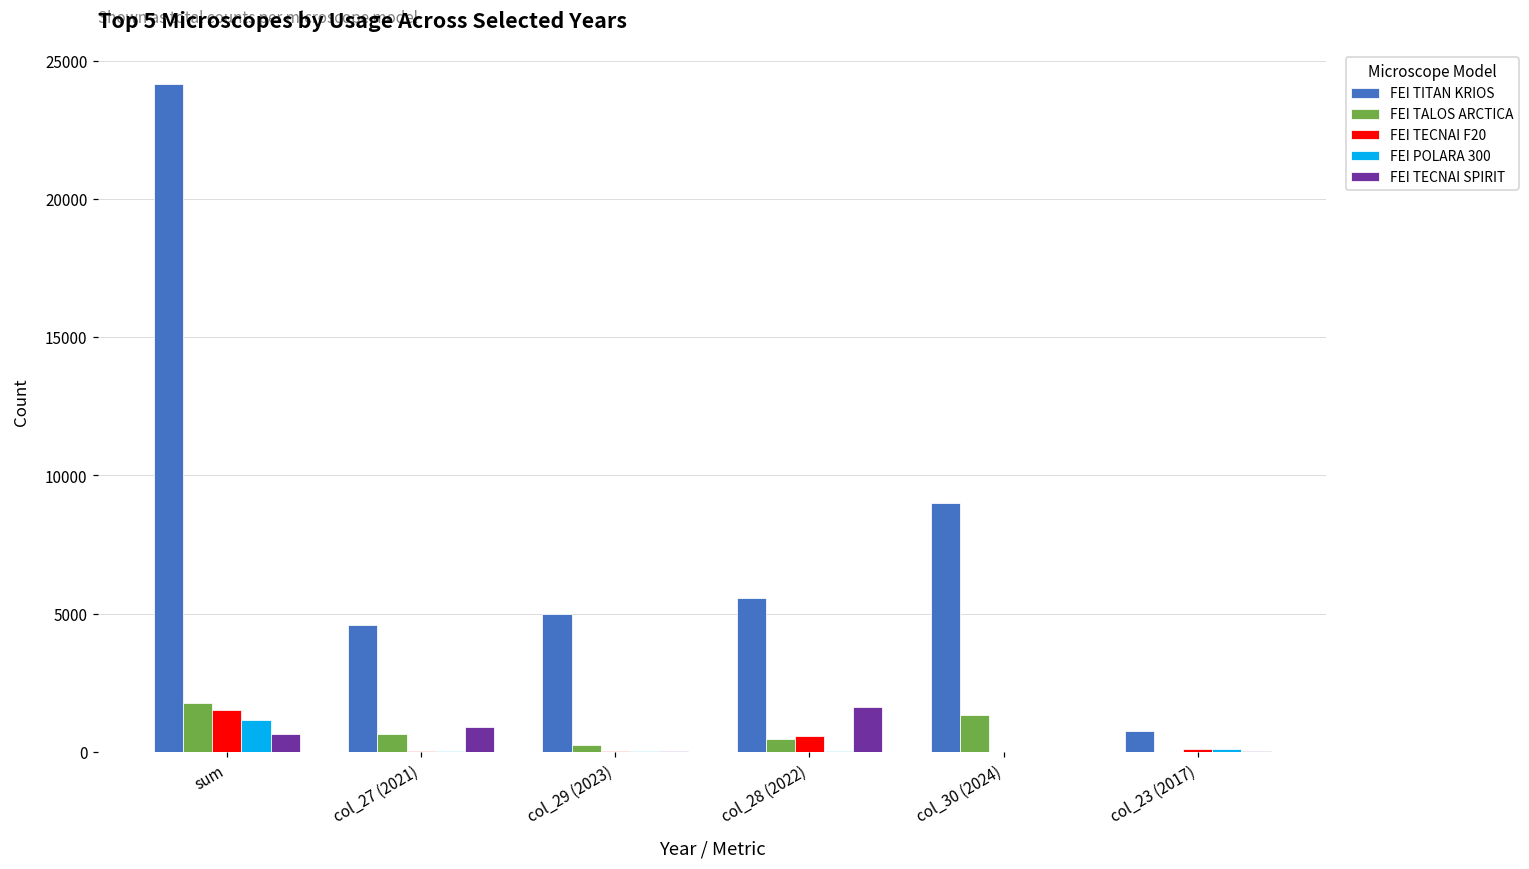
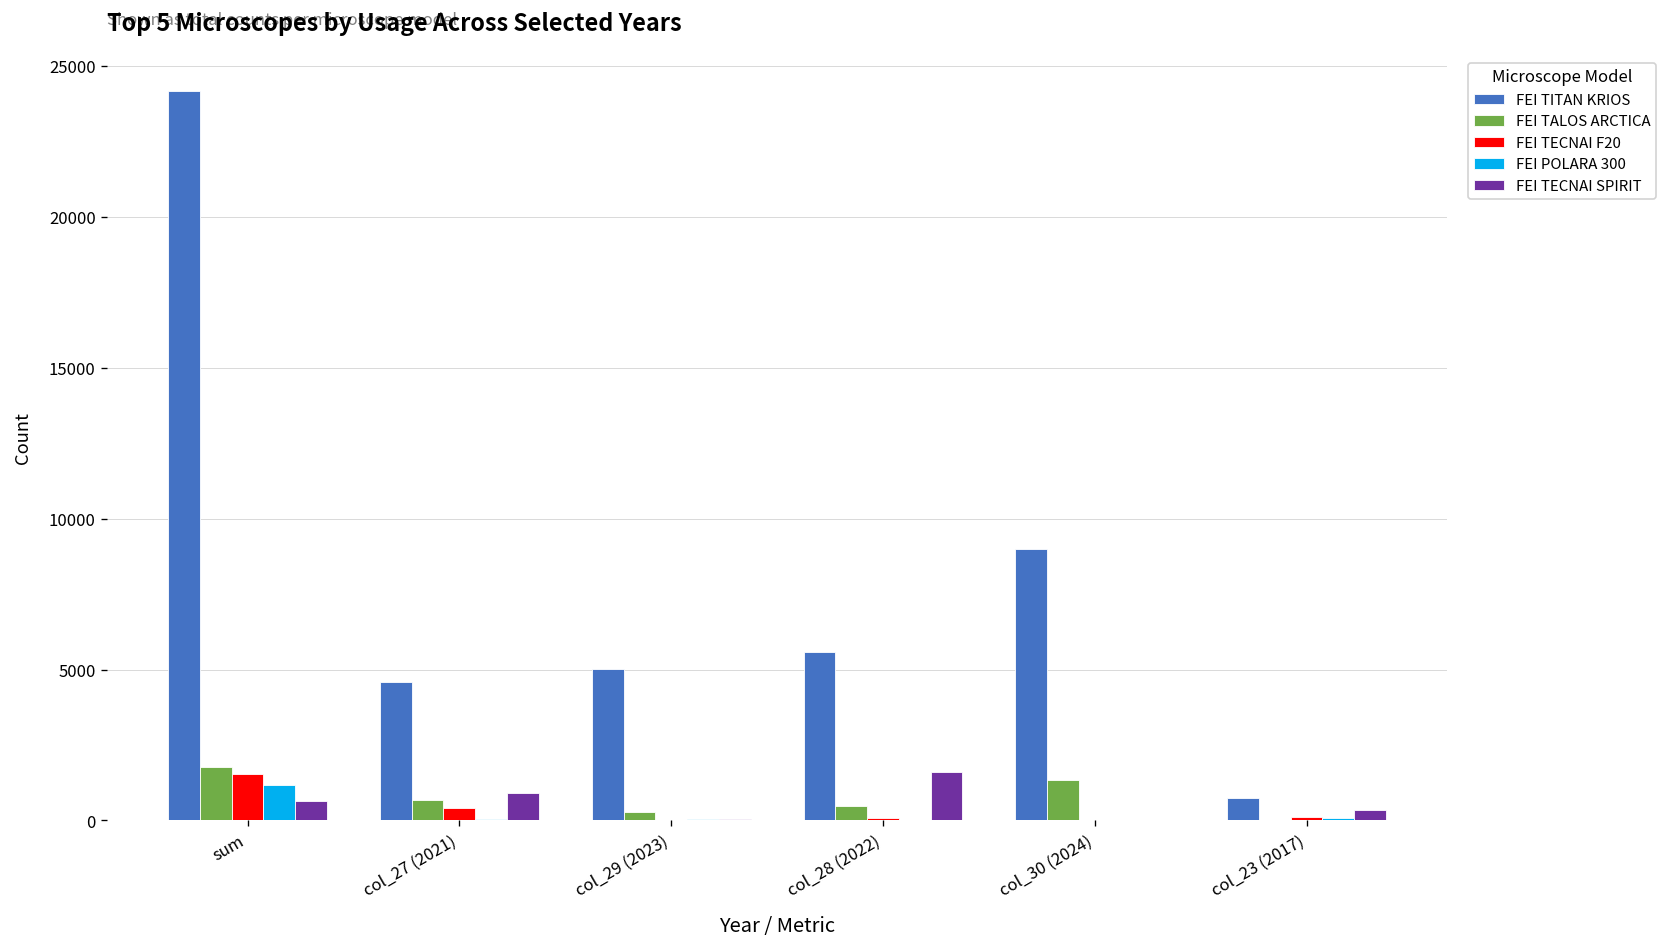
FEI TECNAI F20, col_27 (2021): 0 -> 400
FEI TECNAI F20, col_28 (2022): 600 -> 100
FEI TECNAI SPIRIT, col_23 (2017): 0 -> 400
